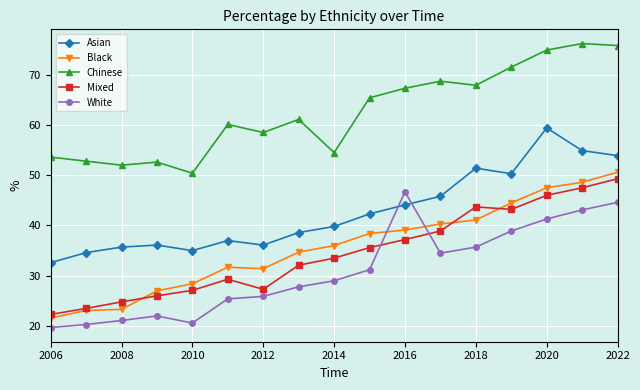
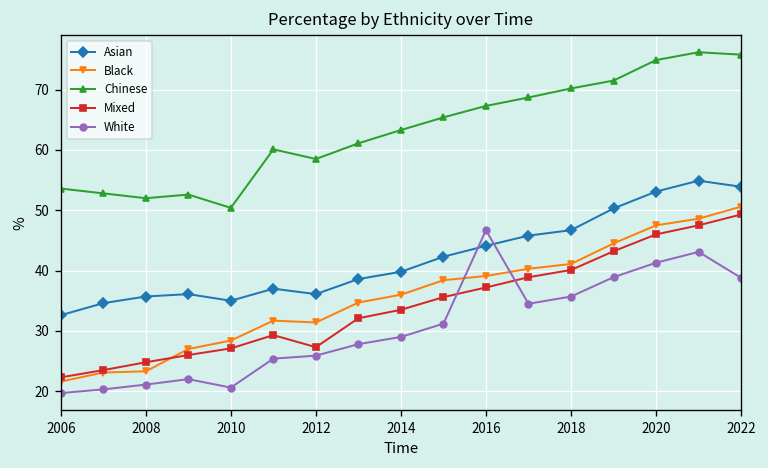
Chinese, 2014: 55 -> 63
Asian, 2018: 51 -> 47
Chinese, 2018: 68 -> 70
Mixed, 2018: 44 -> 40
Asian, 2020: 59 -> 53
White, 2022: 45 -> 39
